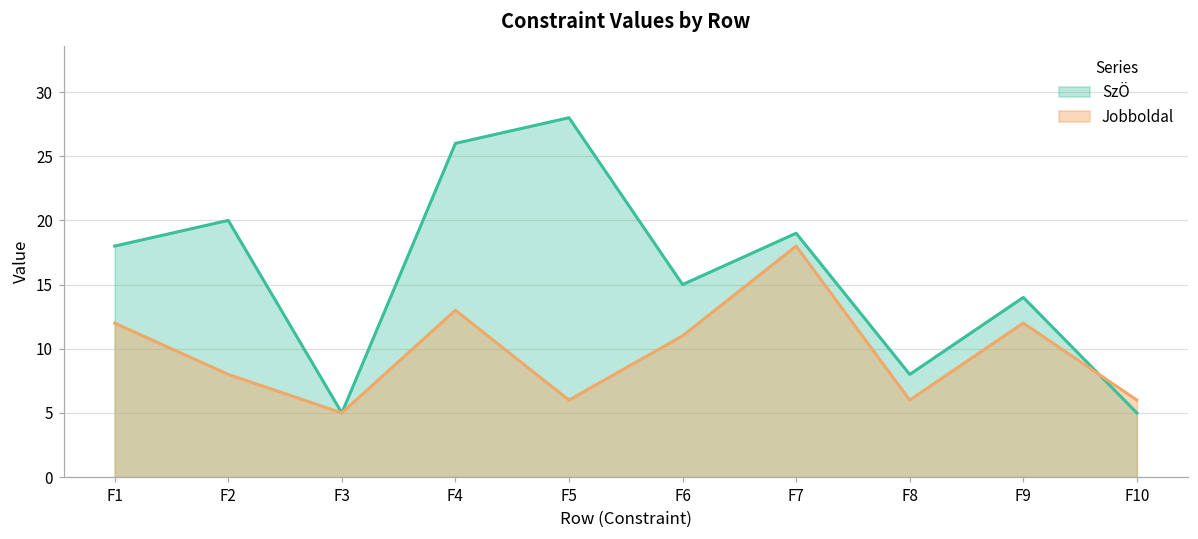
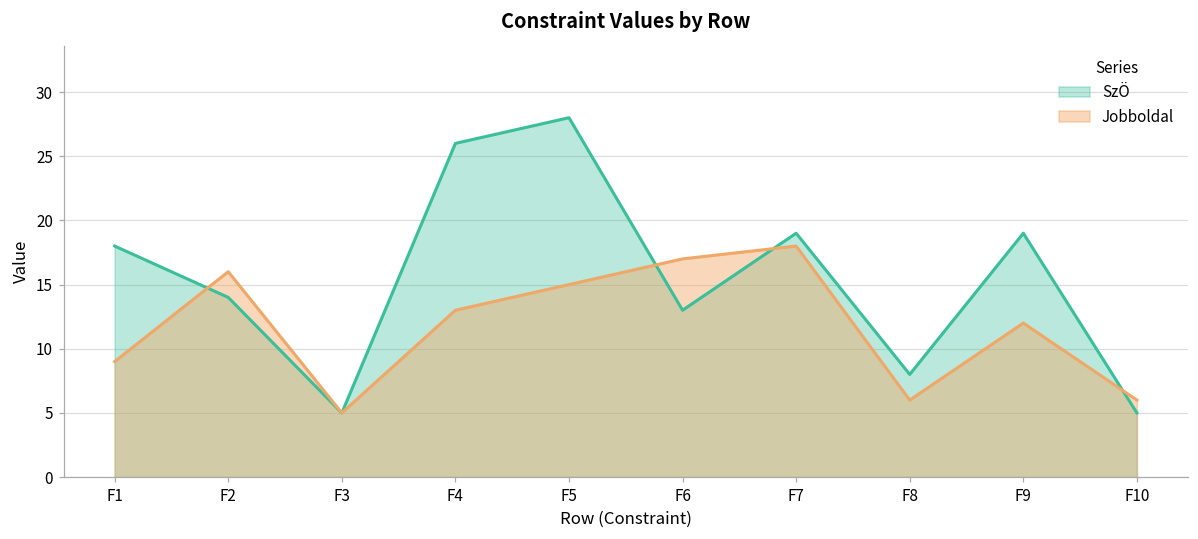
Jobboldal, F1: 12 -> 9
SzÖ, F2: 20 -> 14
Jobboldal, F2: 8 -> 16
Jobboldal, F5: 6 -> 15
SzÖ, F6: 15 -> 13
Jobboldal, F6: 11 -> 17
SzÖ, F9: 14 -> 19
